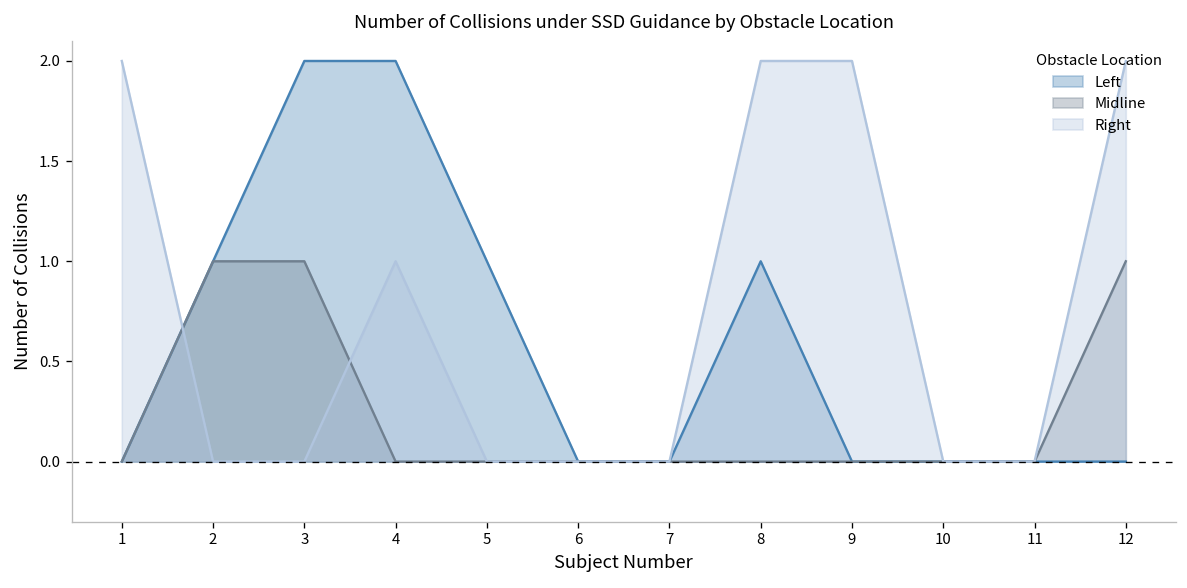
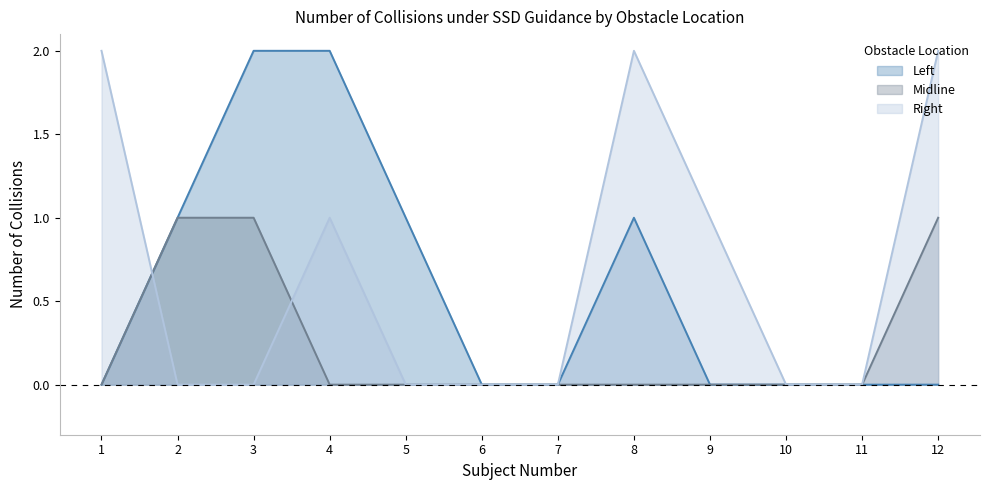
Right, 9: 2 -> 1
